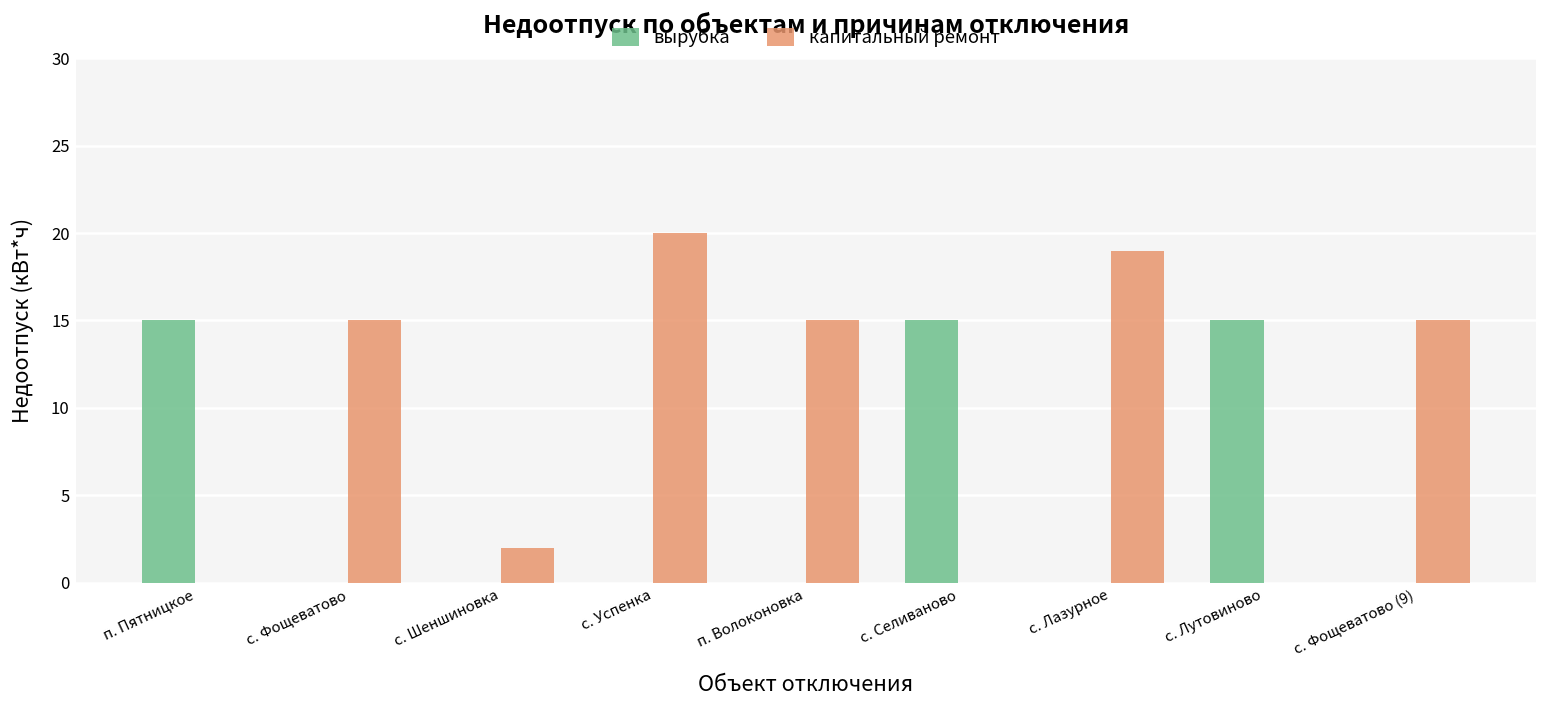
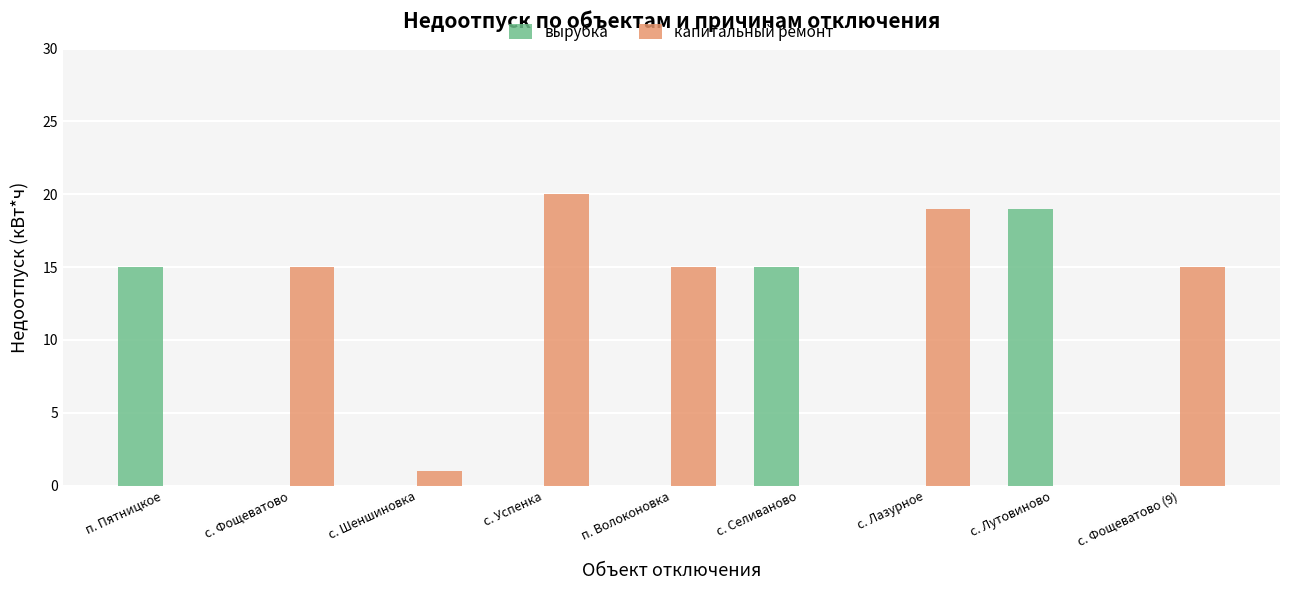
капитальный ремонт, с. Шеншиновка: 2 -> 1
вырубка, с. Лутовиново: 15 -> 19
